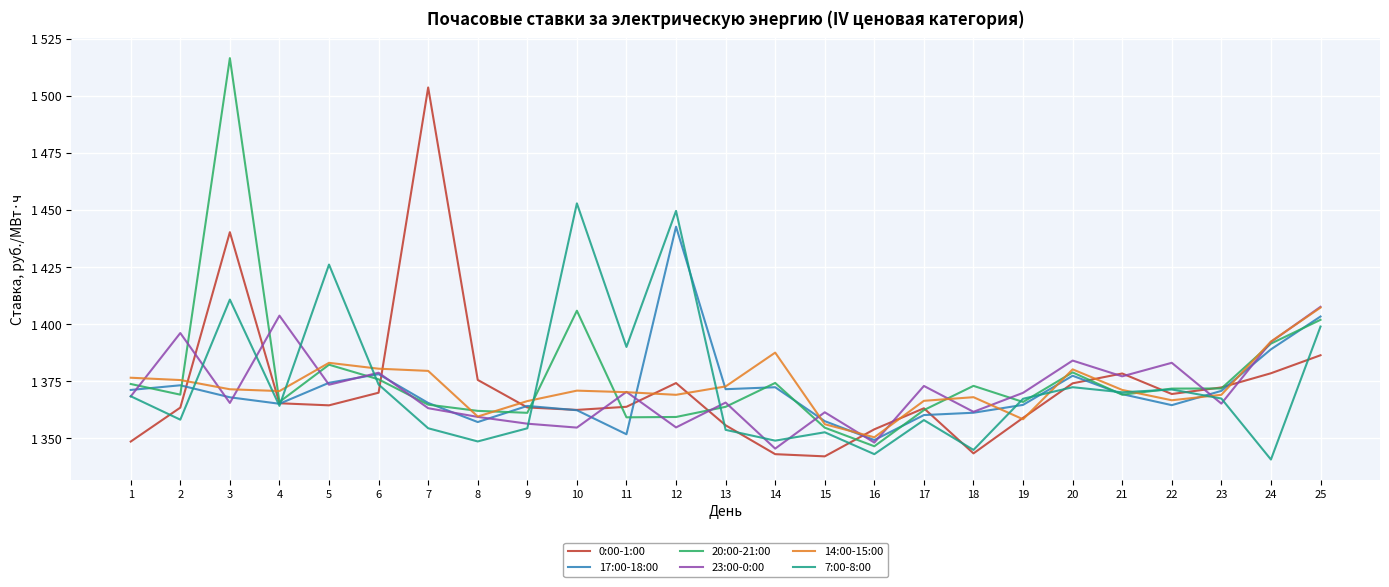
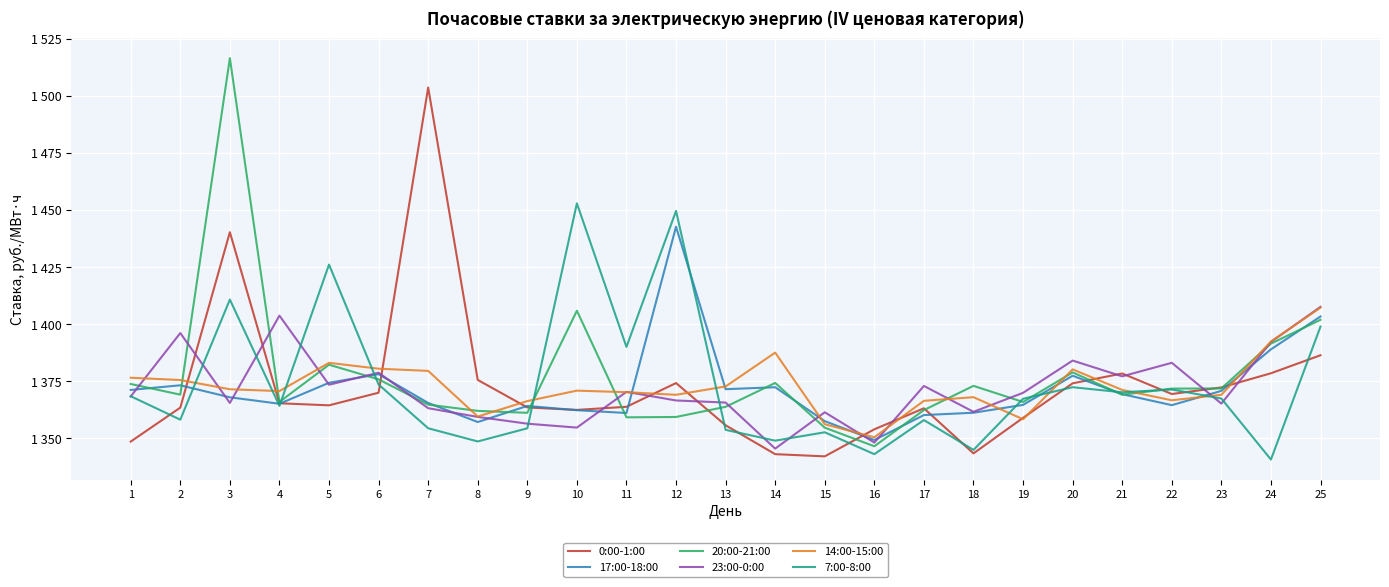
17:00-18:00, 11: 1352 -> 1361
23:00-0:00, 12: 1355 -> 1367
